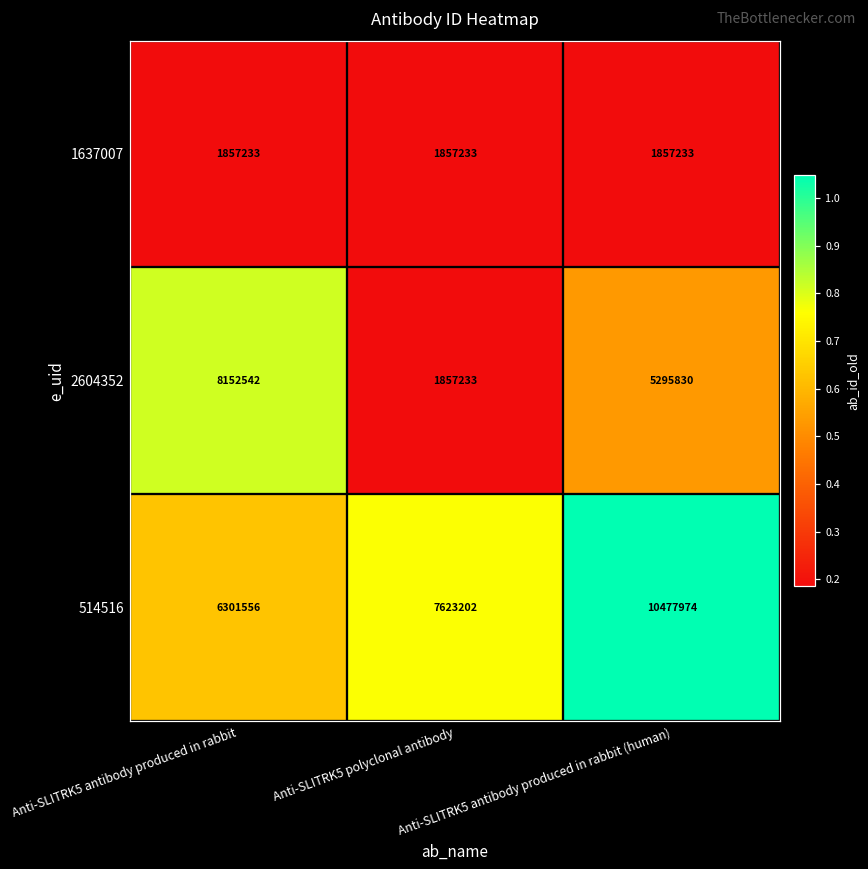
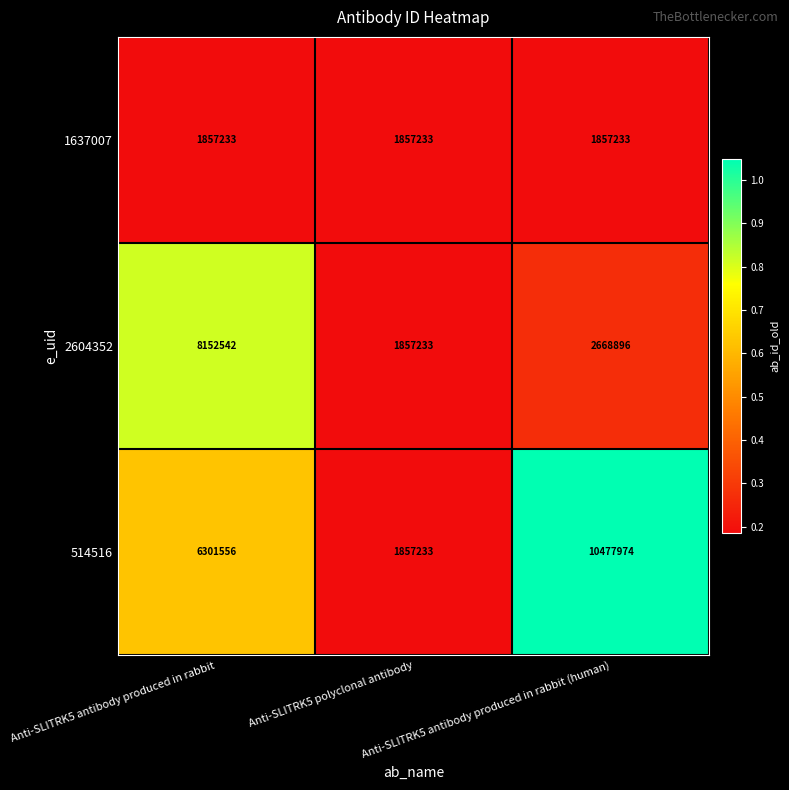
2604352, Anti-SLITRK5 antibody produced in rabbit (human): 5295830 -> 2668896
514516, Anti-SLITRK5 polyclonal antibody: 7623202 -> 1857233
